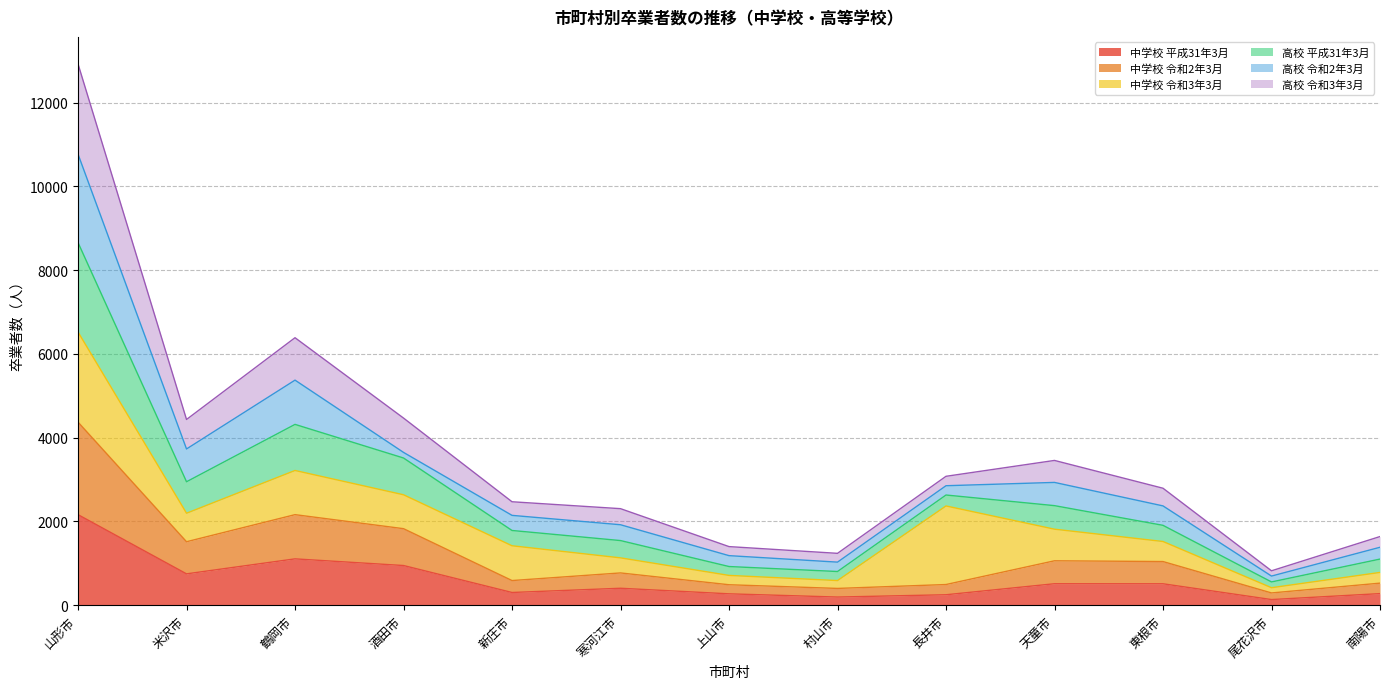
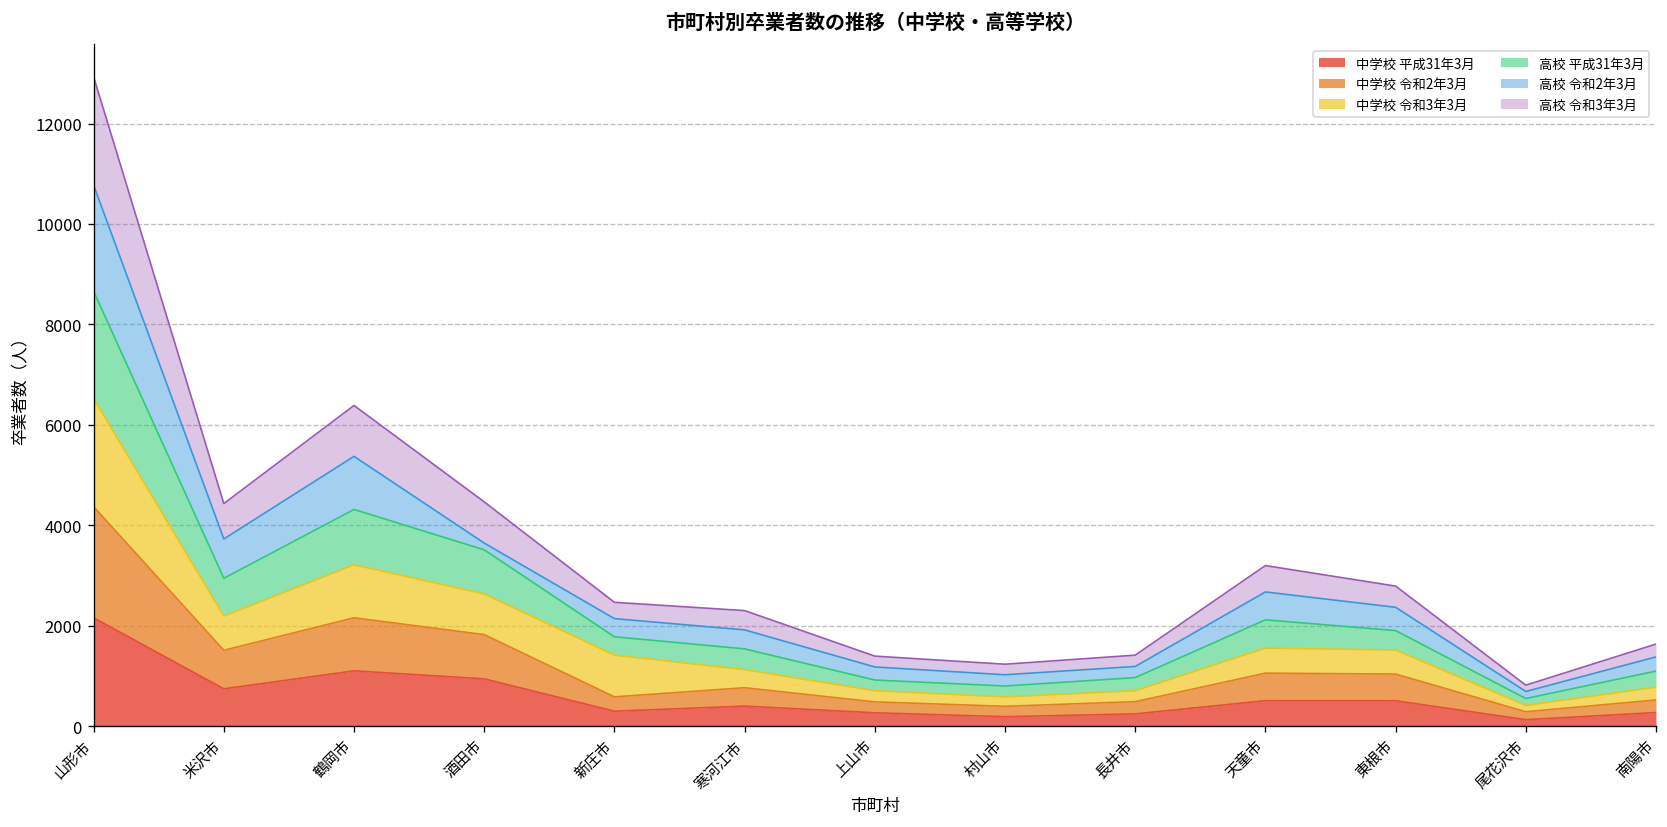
中学校 令和3年3月, 長井市: 1900 -> 200
中学校 令和3年3月, 天童市: 800 -> 500
